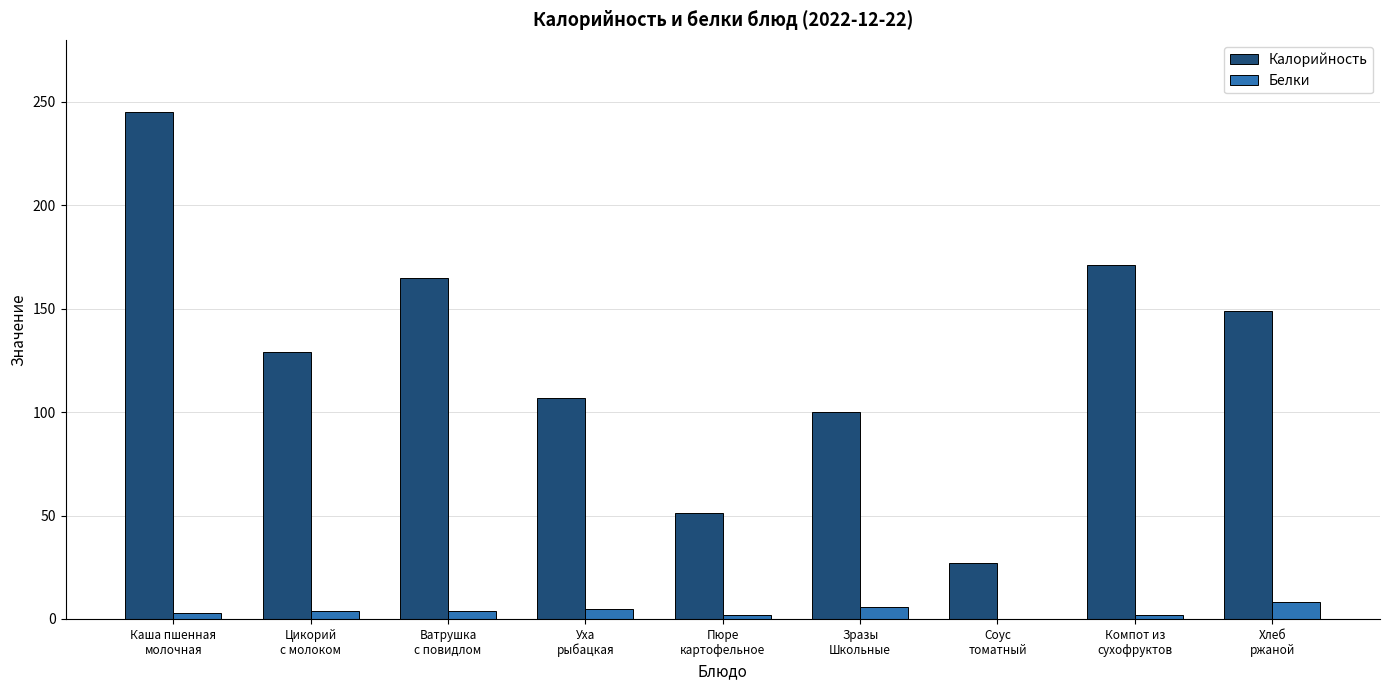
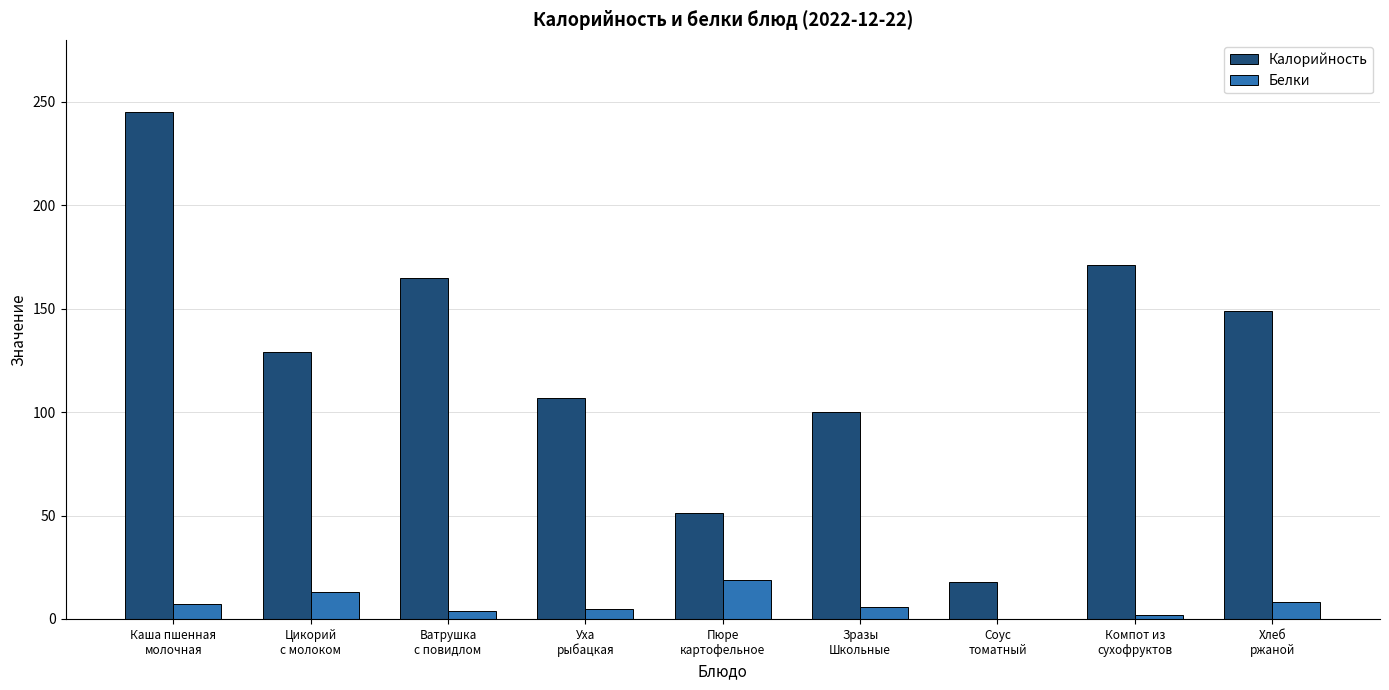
Белки, Каша пшенная молочная: 3 -> 7
Белки, Цикорий с молоком: 4 -> 13
Белки, Пюре картофельное: 2 -> 19
Калорийность, Соус томатный: 27 -> 18
